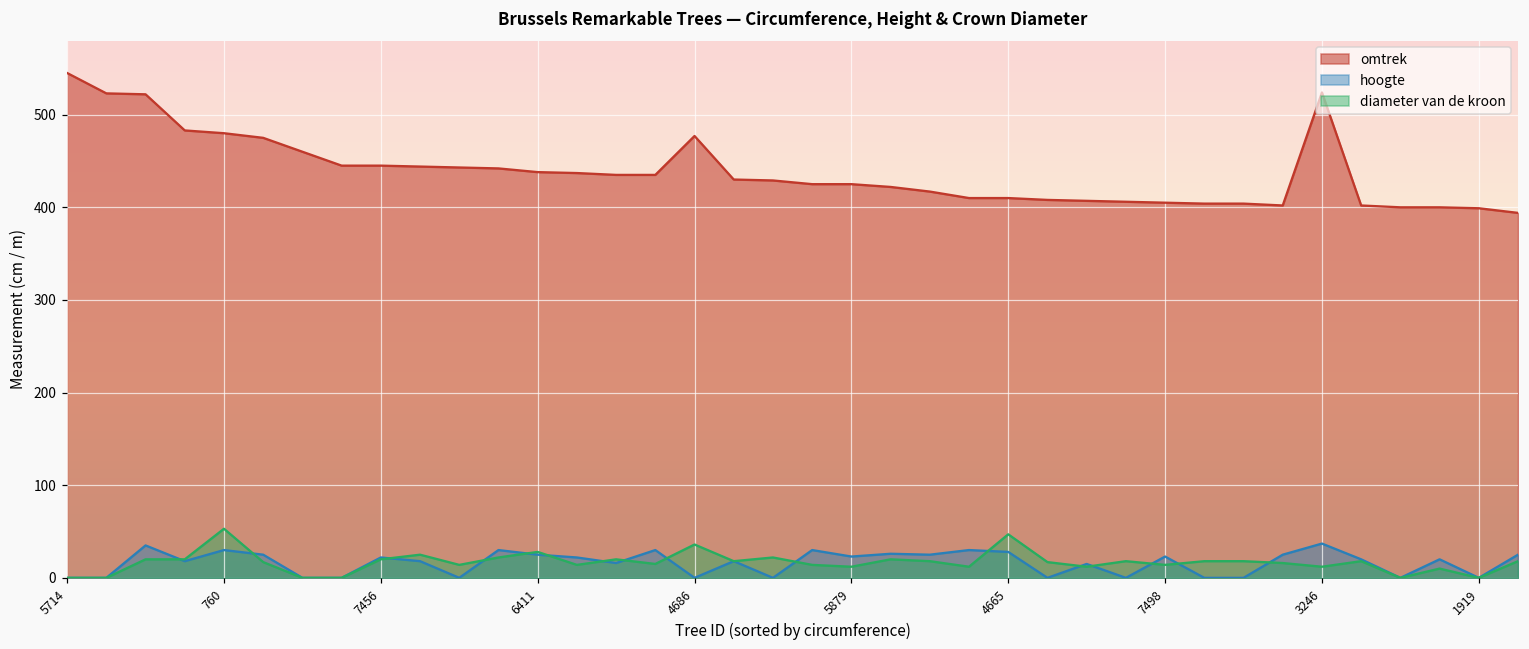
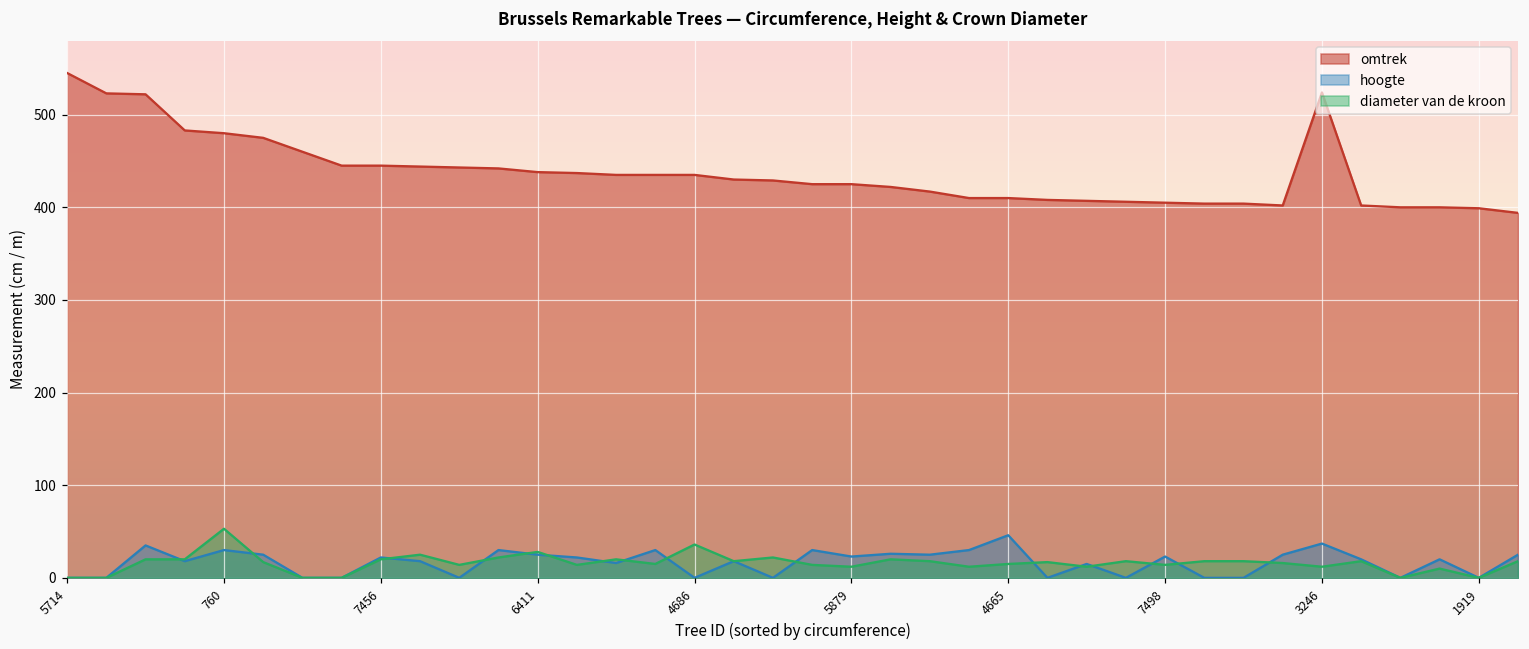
omtrek, 4686: 480 -> 440
hoogte, 4665: 30 -> 50
diameter van de kroon, 4665: 50 -> 20
